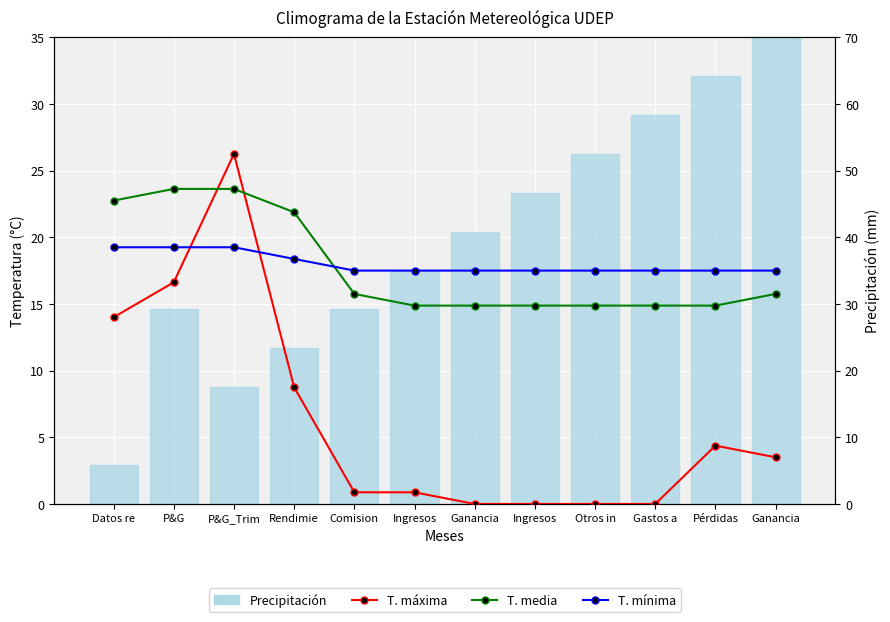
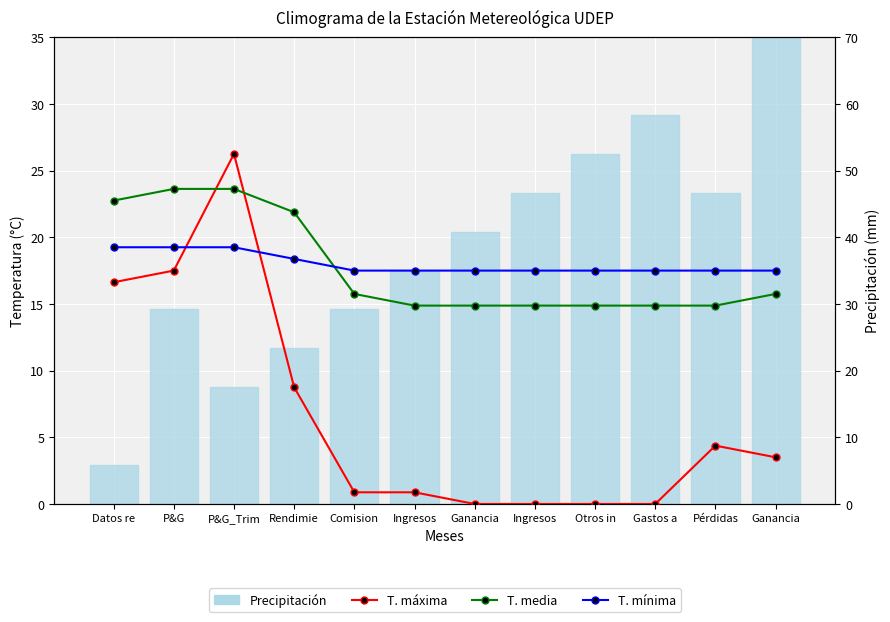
Precipitación, Pérdidas: 32.1 -> 23.3
T. máxima, Datos re: 28 -> 33
T. máxima, P&G: 33 -> 35
